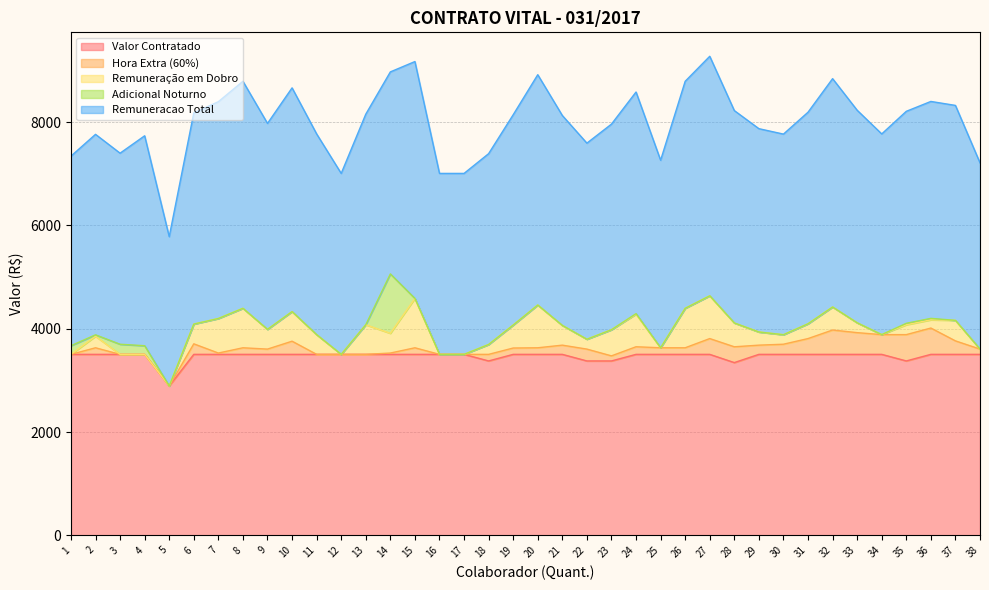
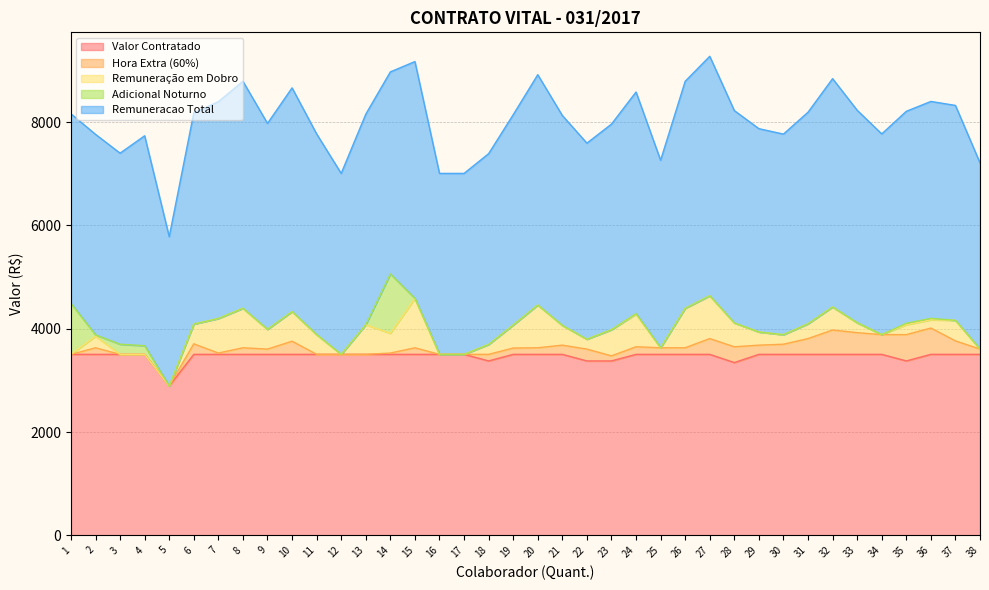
Adicional Noturno, 1: 200 -> 1000
